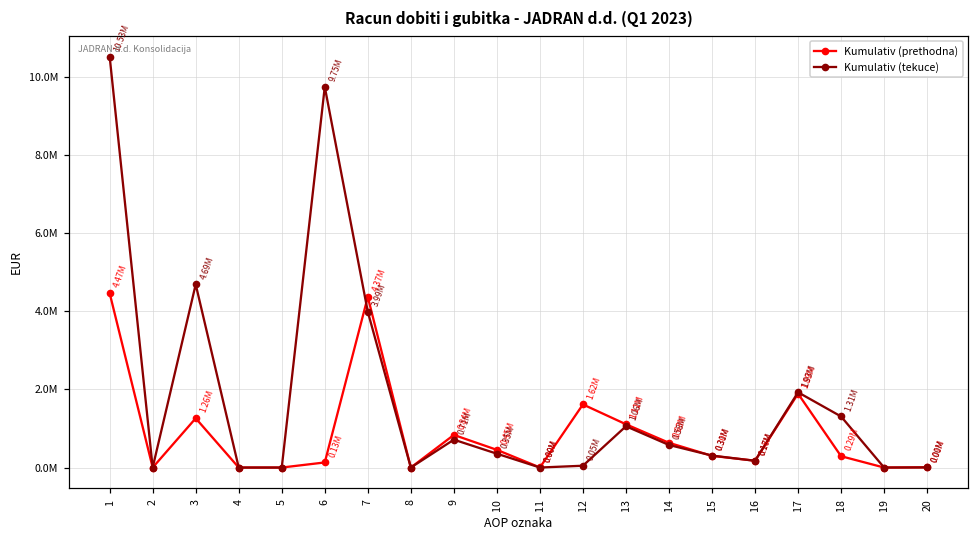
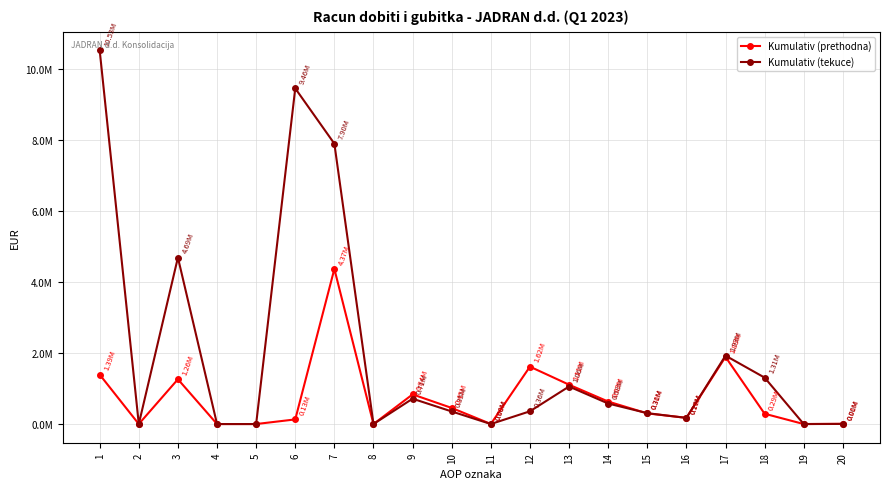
Kumulativ (prethodna), 1: 4.47M -> 1.39M
Kumulativ (tekuce), 6: 9.75M -> 9.46M
Kumulativ (tekuce), 7: 3.99M -> 7.90M
Kumulativ (tekuce), 12: 0.05M -> 0.36M
